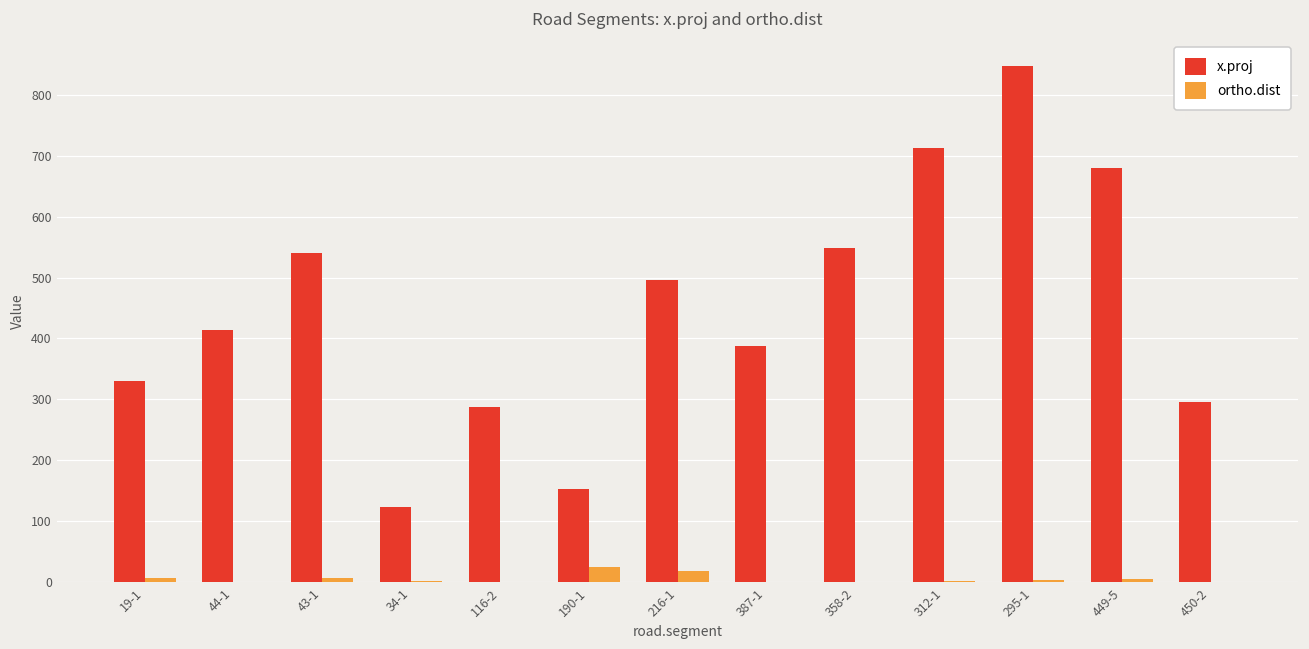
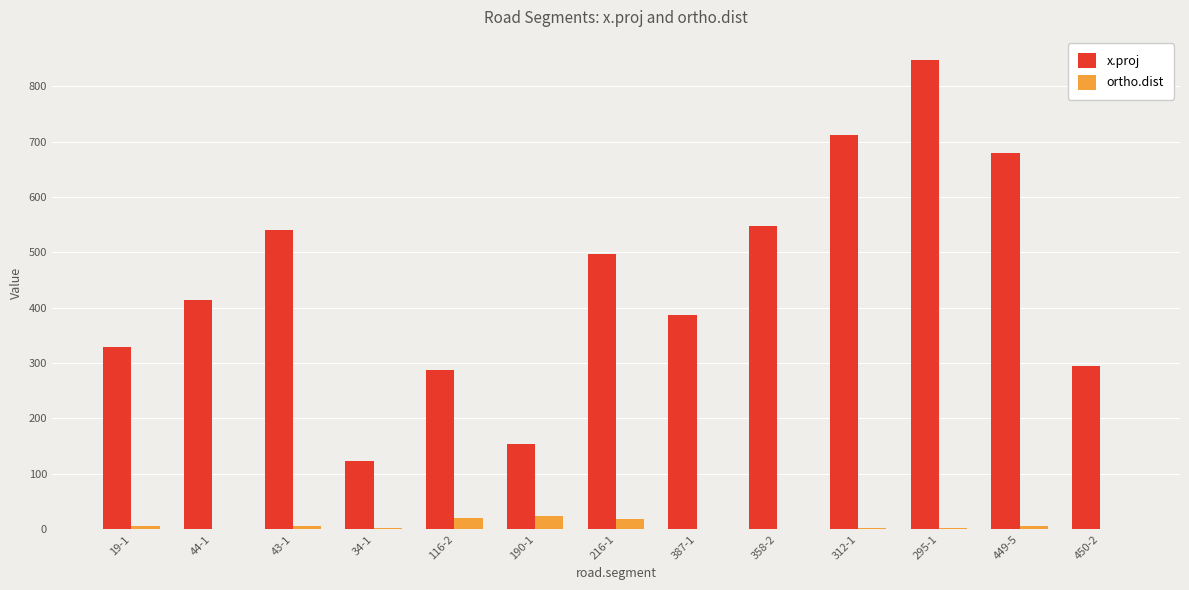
ortho.dist, 116-2: 0 -> 20
